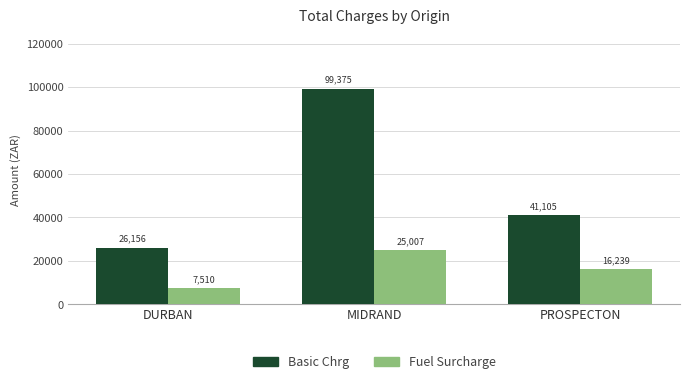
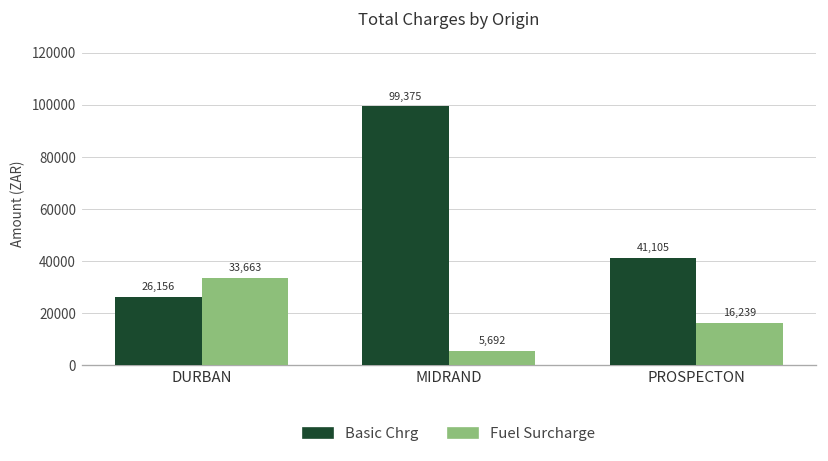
Fuel Surcharge, DURBAN: 7,510 -> 33,663
Fuel Surcharge, MIDRAND: 25,007 -> 5,692
